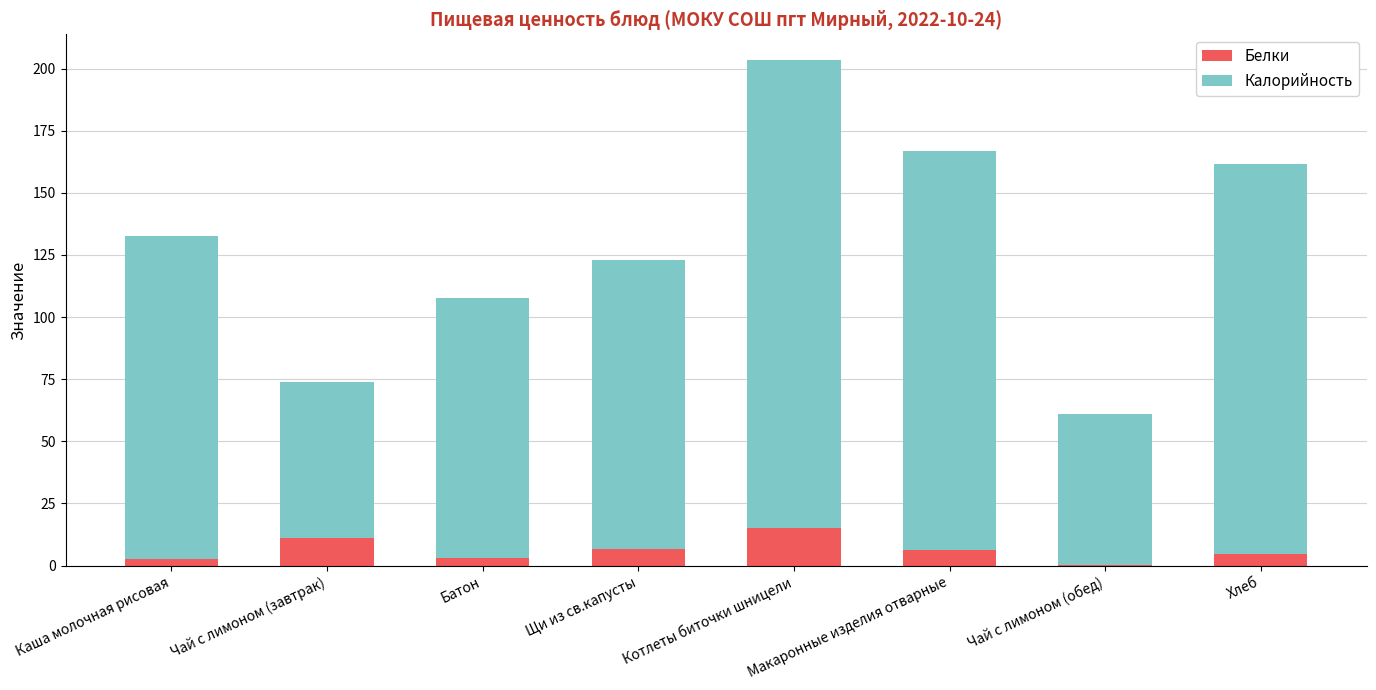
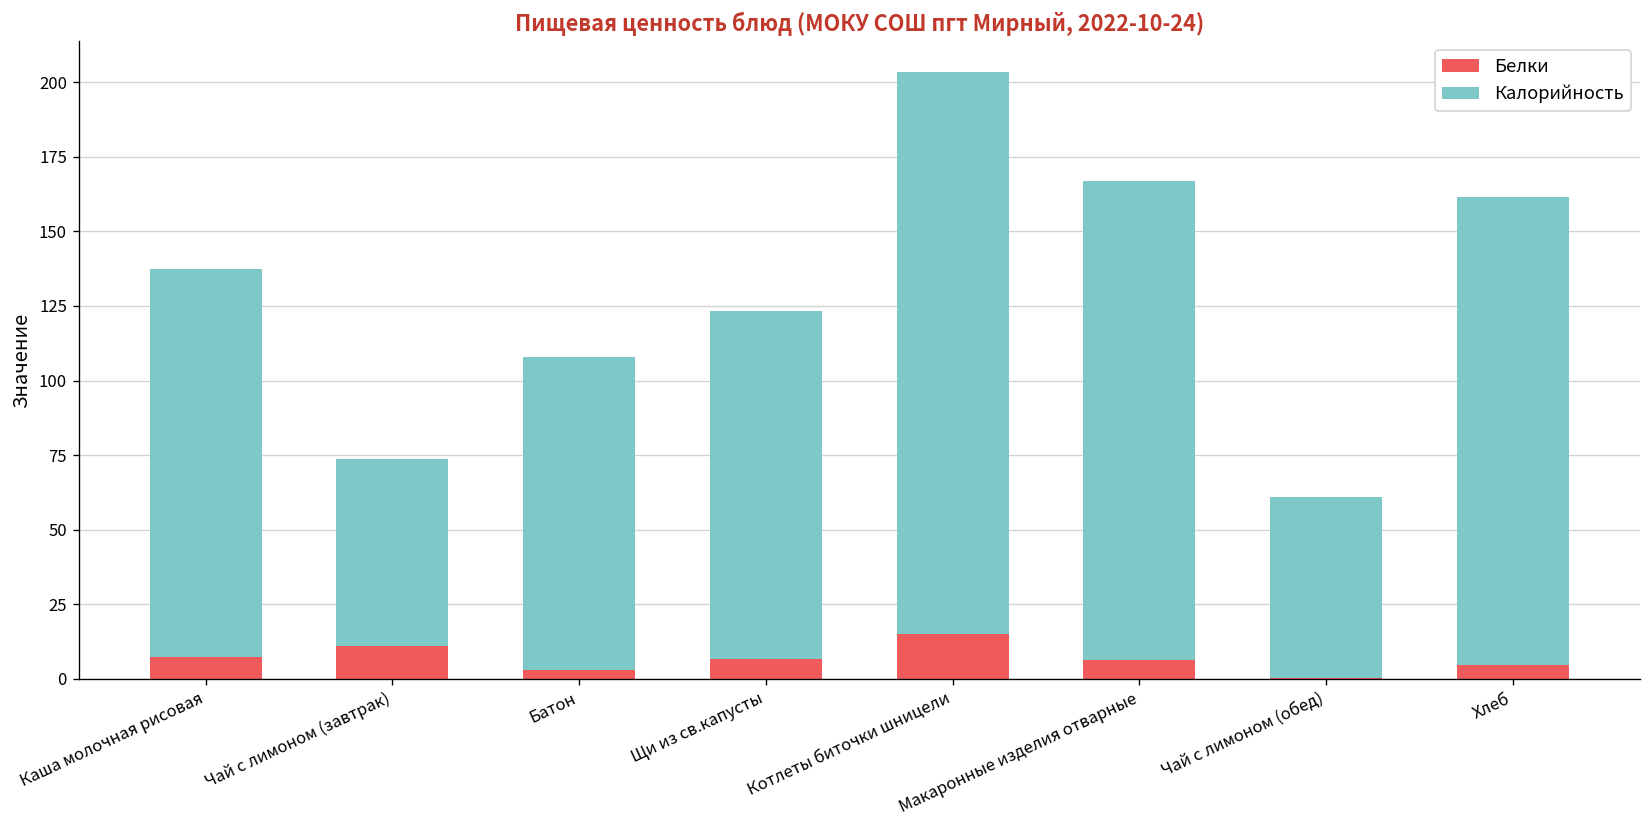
Белки, Каша молочная рисовая: 3 -> 7
